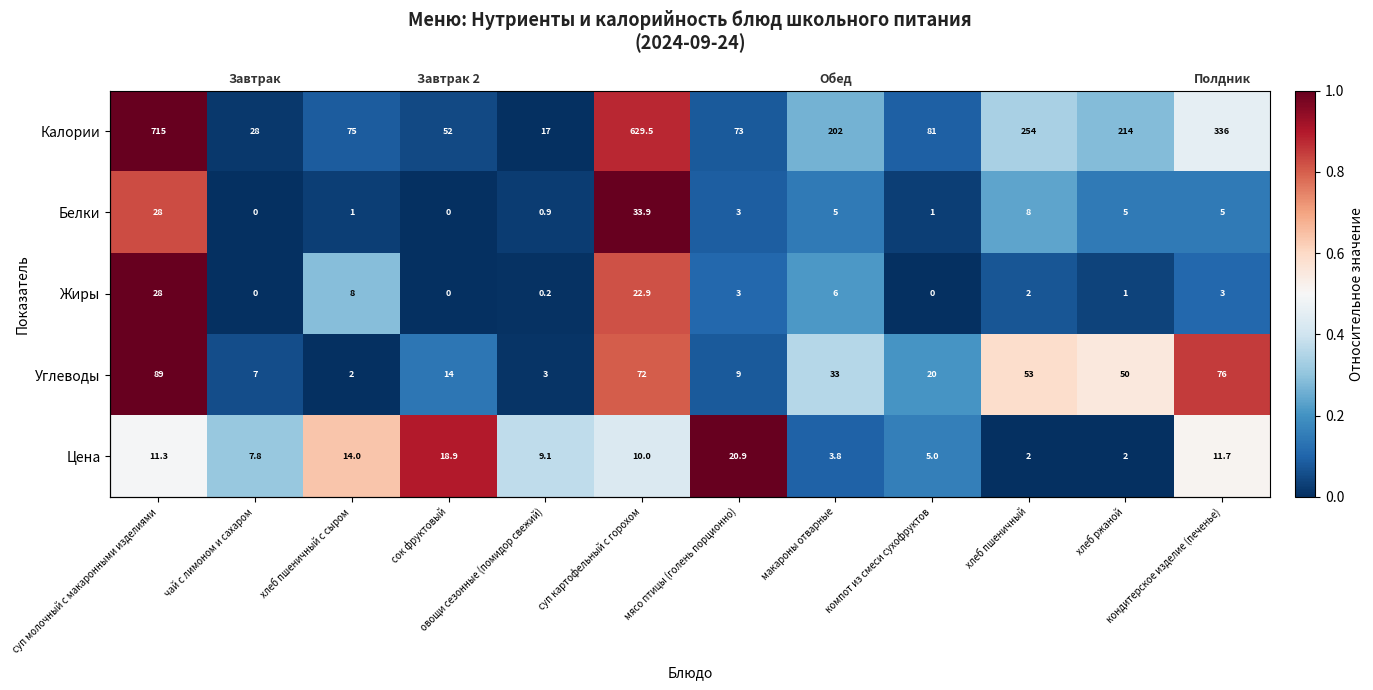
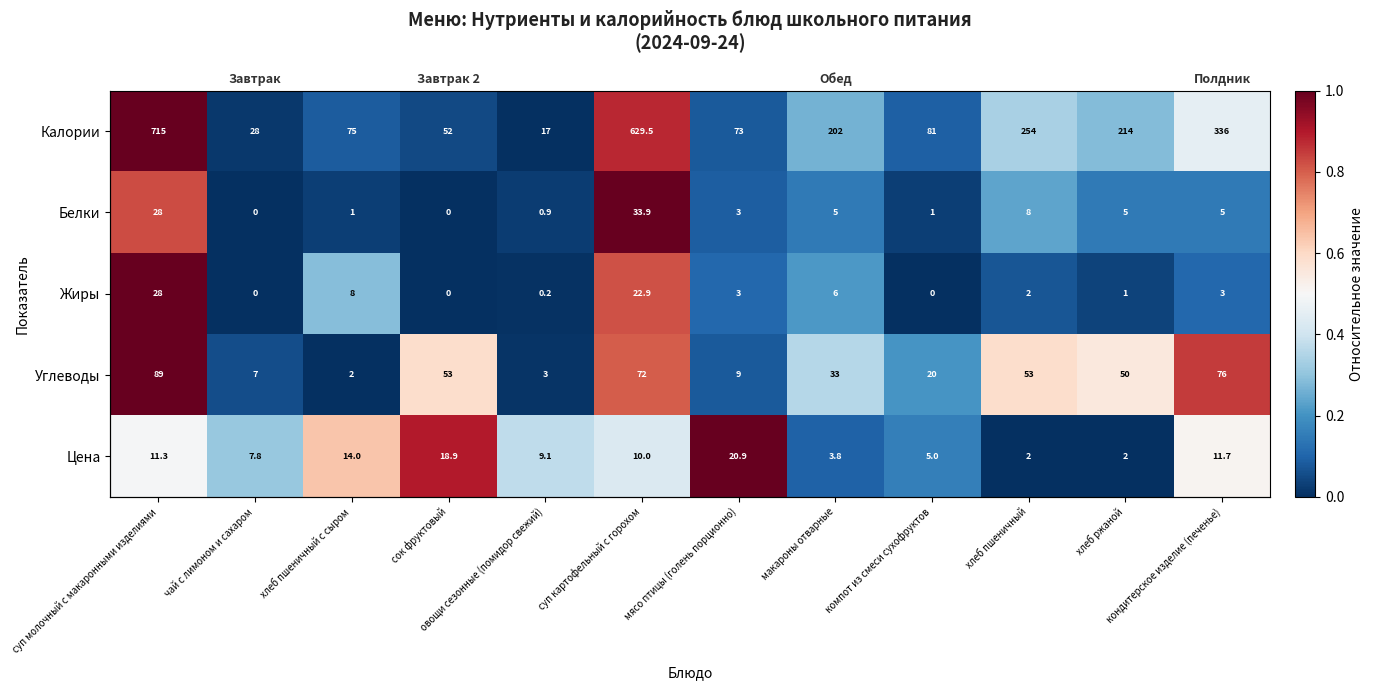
Углеводы, сок фруктовый: 14 -> 53
